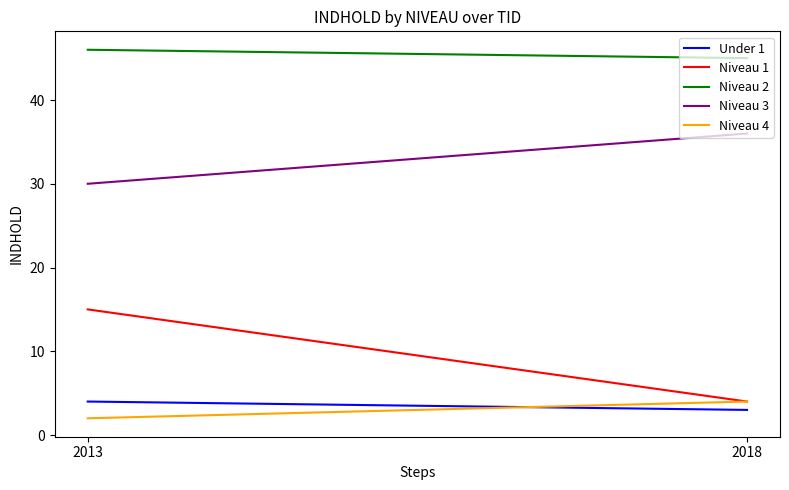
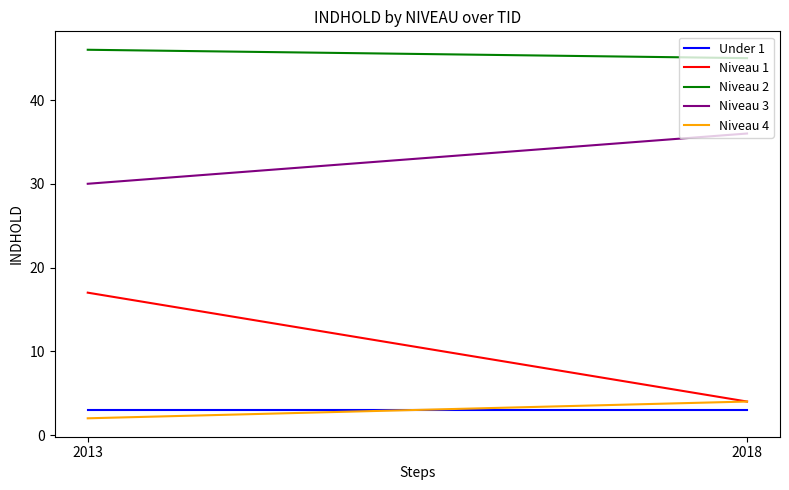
Under 1, 2013: 4 -> 3
Niveau 1, 2013: 15 -> 17
